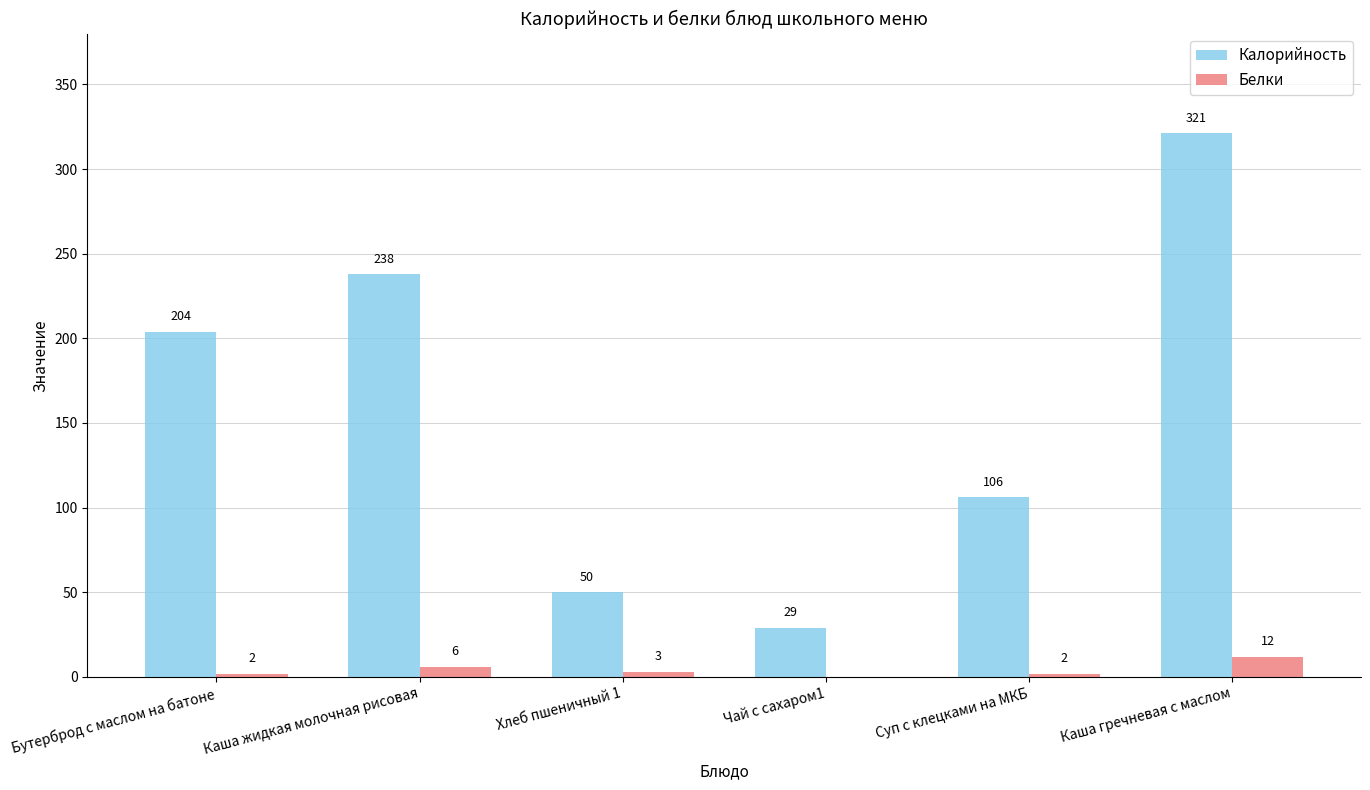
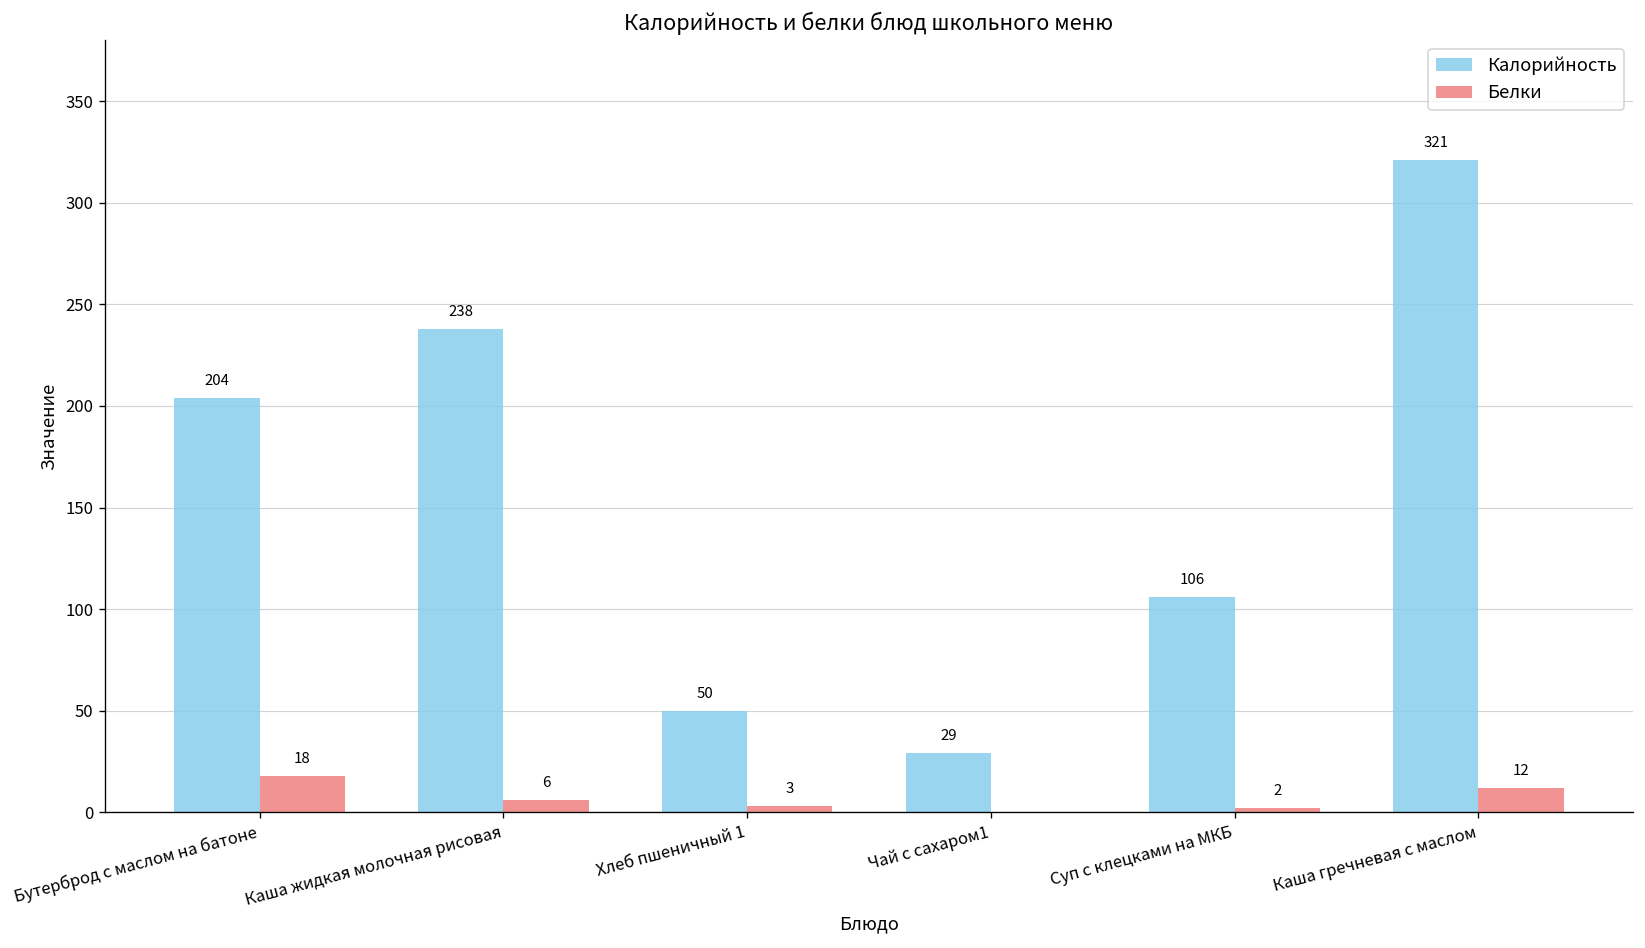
Белки, Бутерброд с маслом на батоне: 2 -> 18
